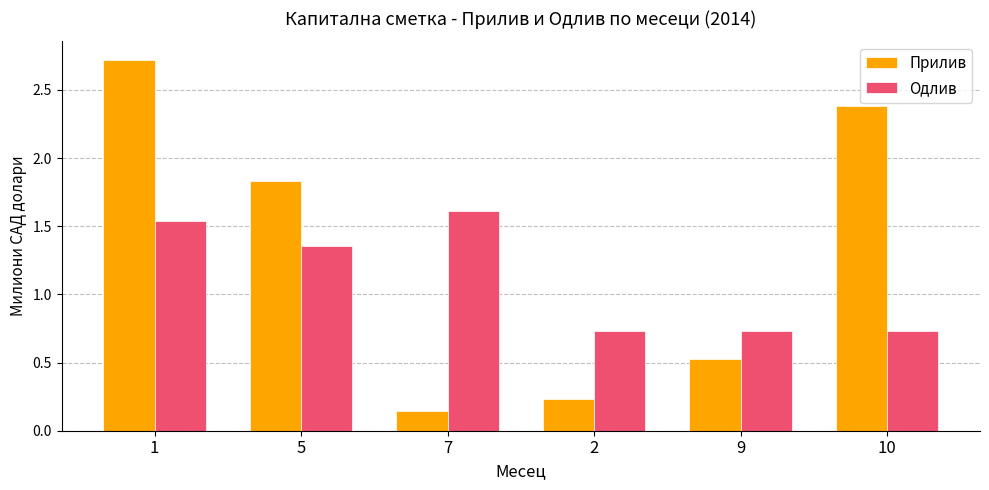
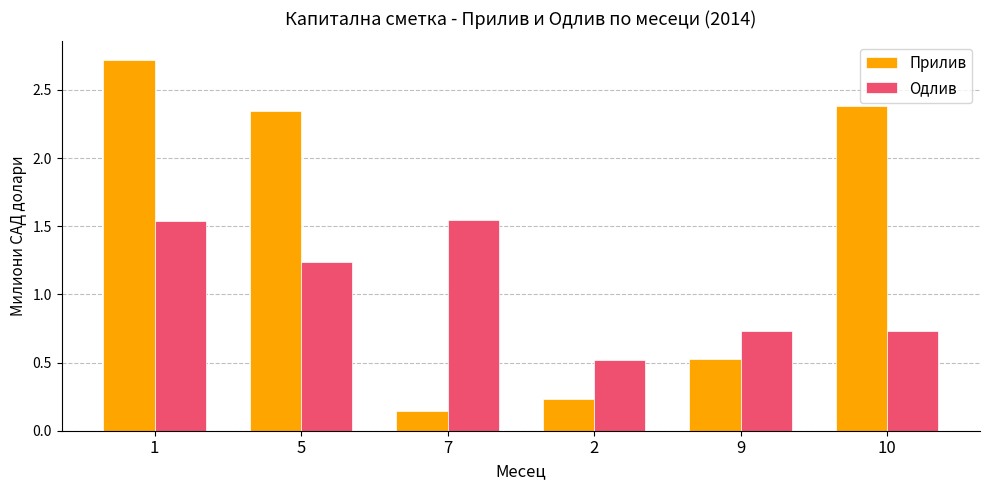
Прилив, 5: 1.83 -> 2.34
Одлив, 5: 1.35 -> 1.24
Одлив, 7: 1.61 -> 1.55
Одлив, 2: 0.73 -> 0.52
